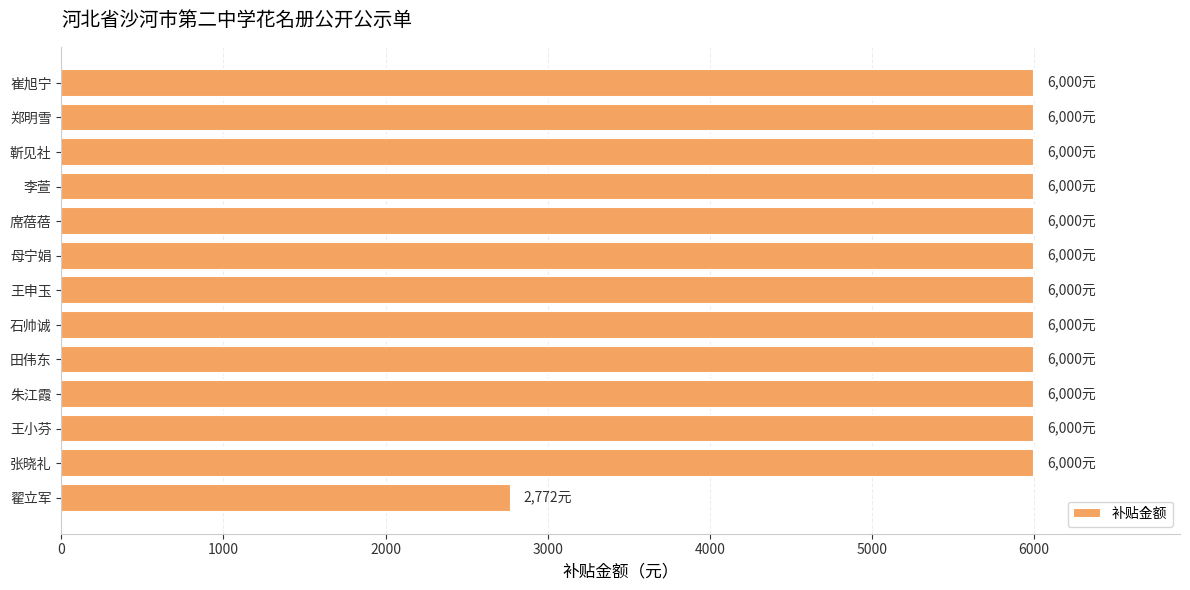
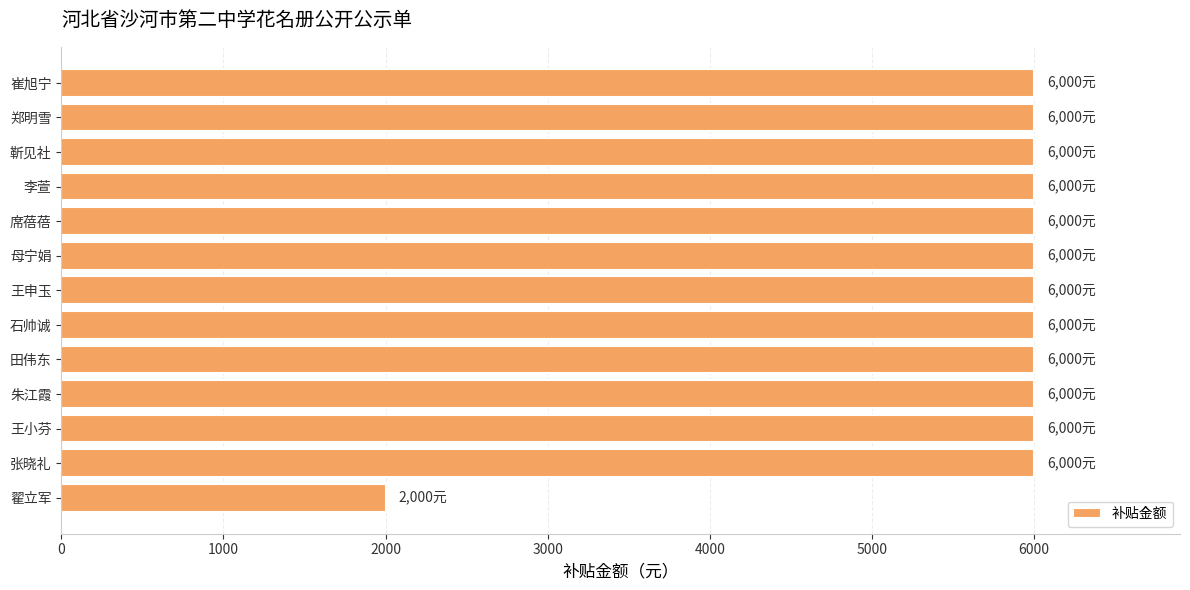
翟立军: 2,772元 -> 2,000元
